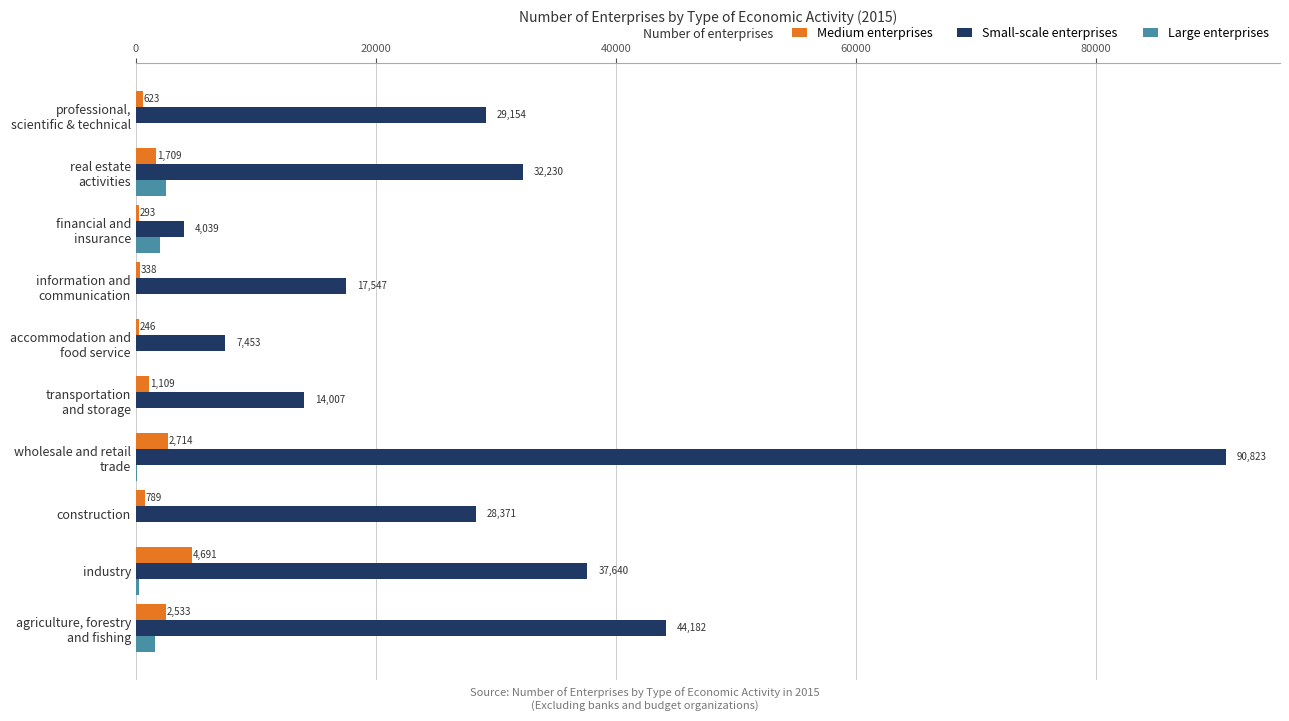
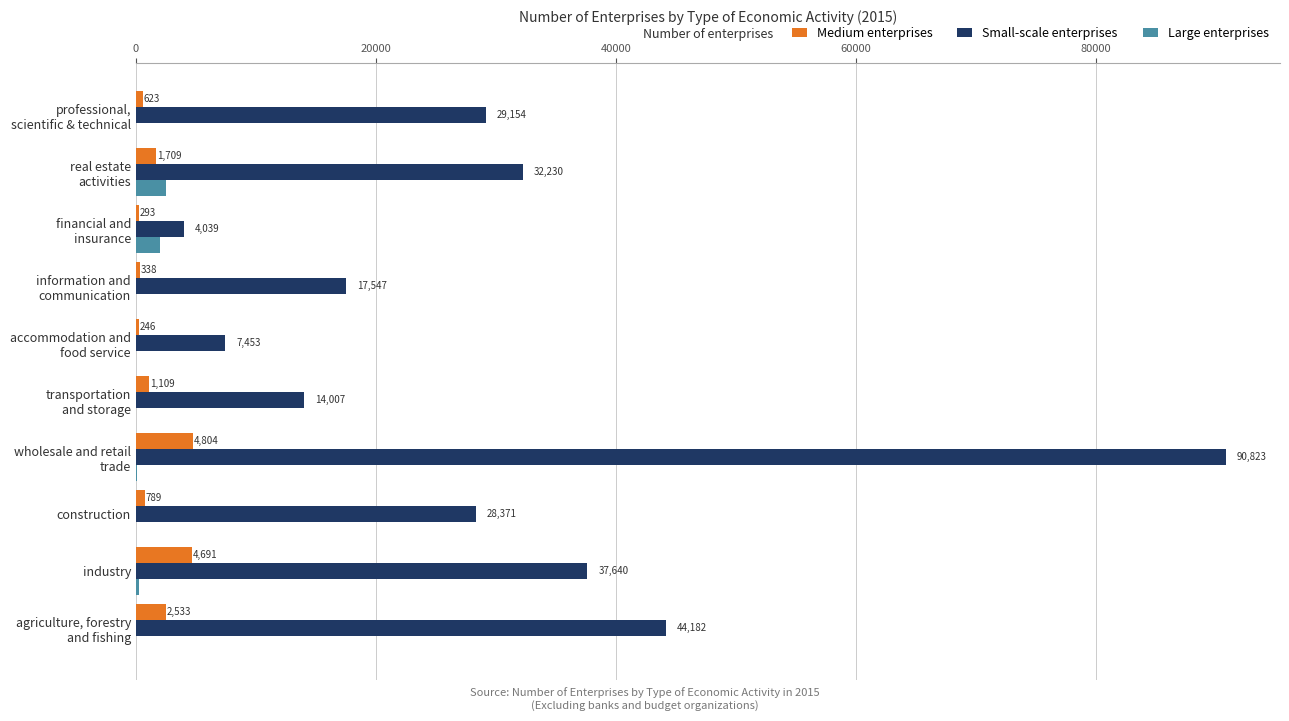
Medium enterprises, wholesale and retail trade: 2,714 -> 4,804
Large enterprises, agriculture, forestry and fishing: 1600 -> 0
